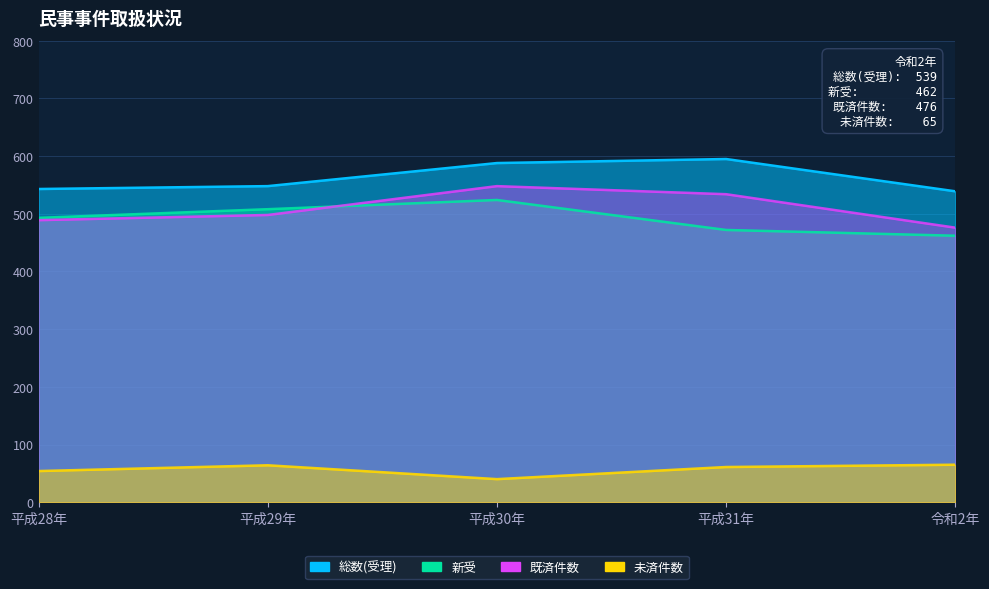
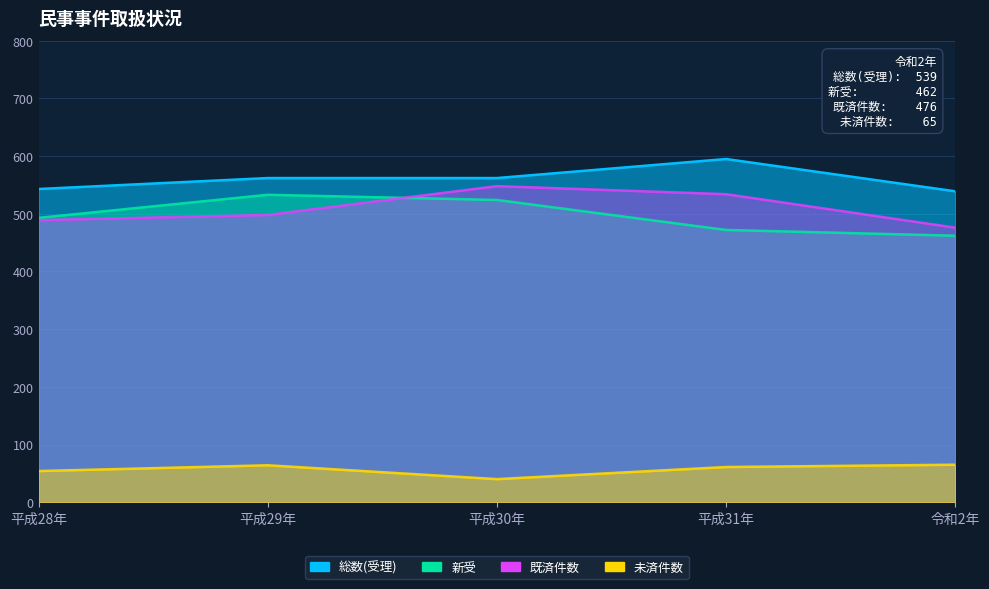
総数(受理), 平成29年: 550 -> 560
新受, 平成29年: 510 -> 530
総数(受理), 平成30年: 590 -> 560
